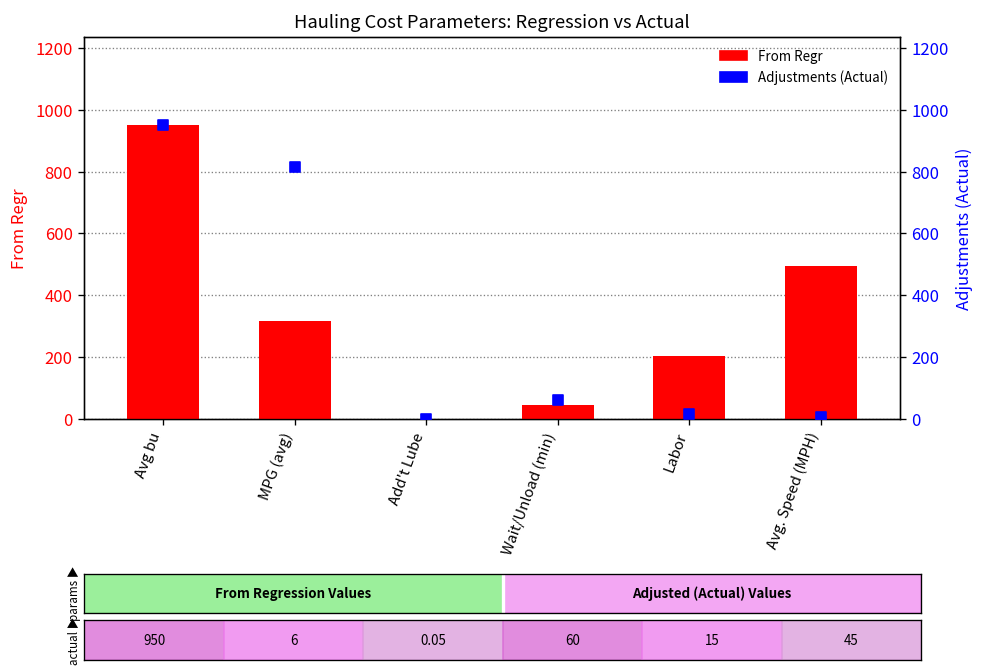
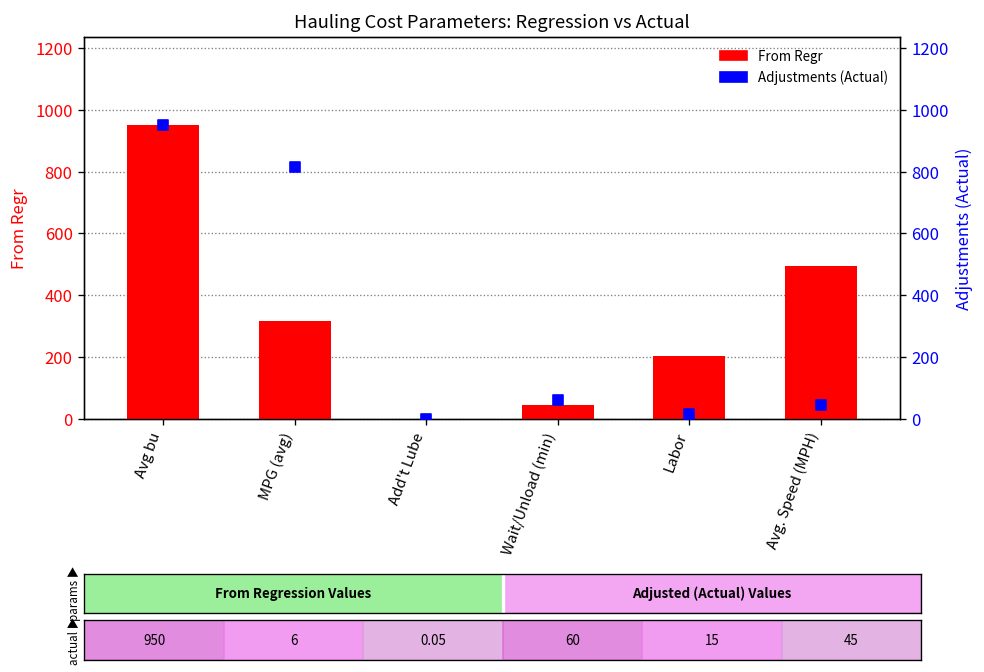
Hauling Cost Parameters: Regression vs Actual, Adjustments (Actual), Avg. Speed (MPH): 10 -> 50
